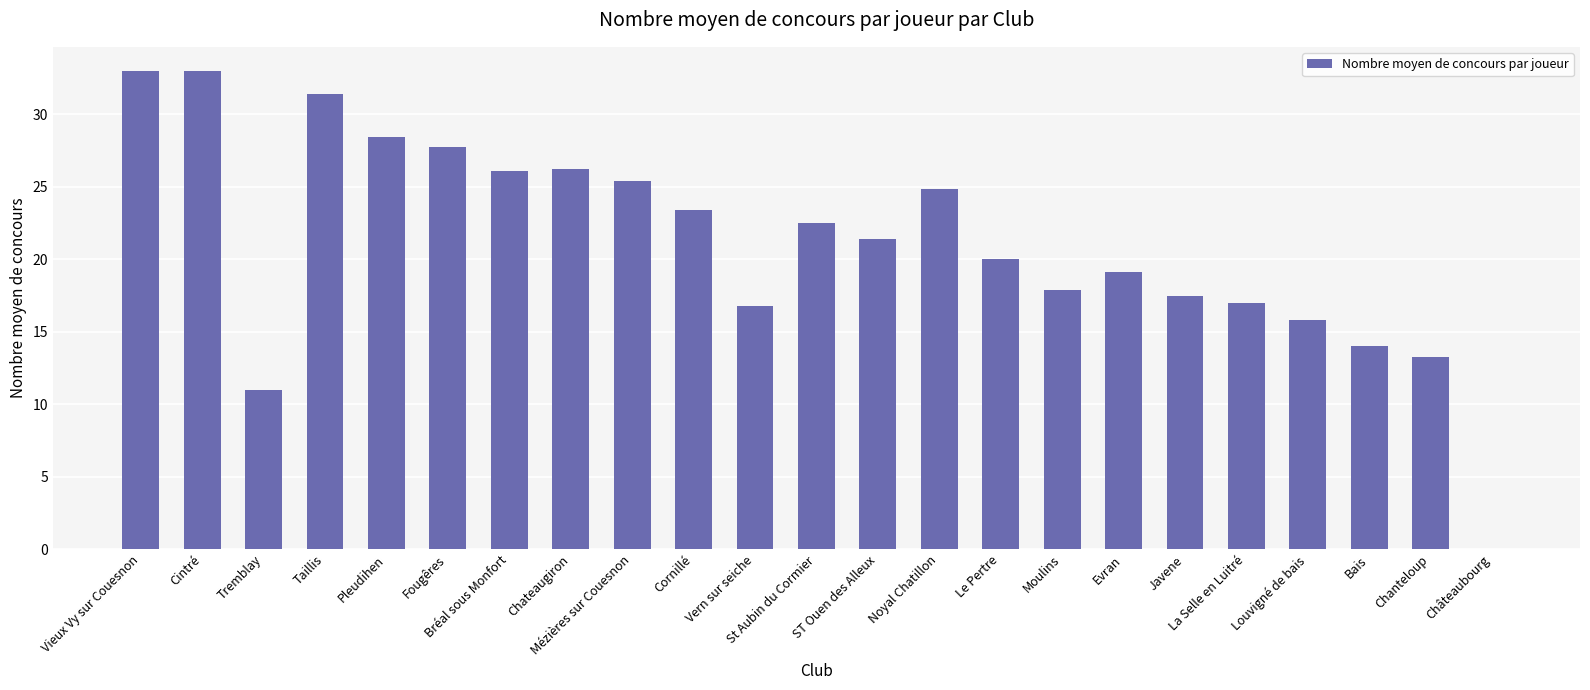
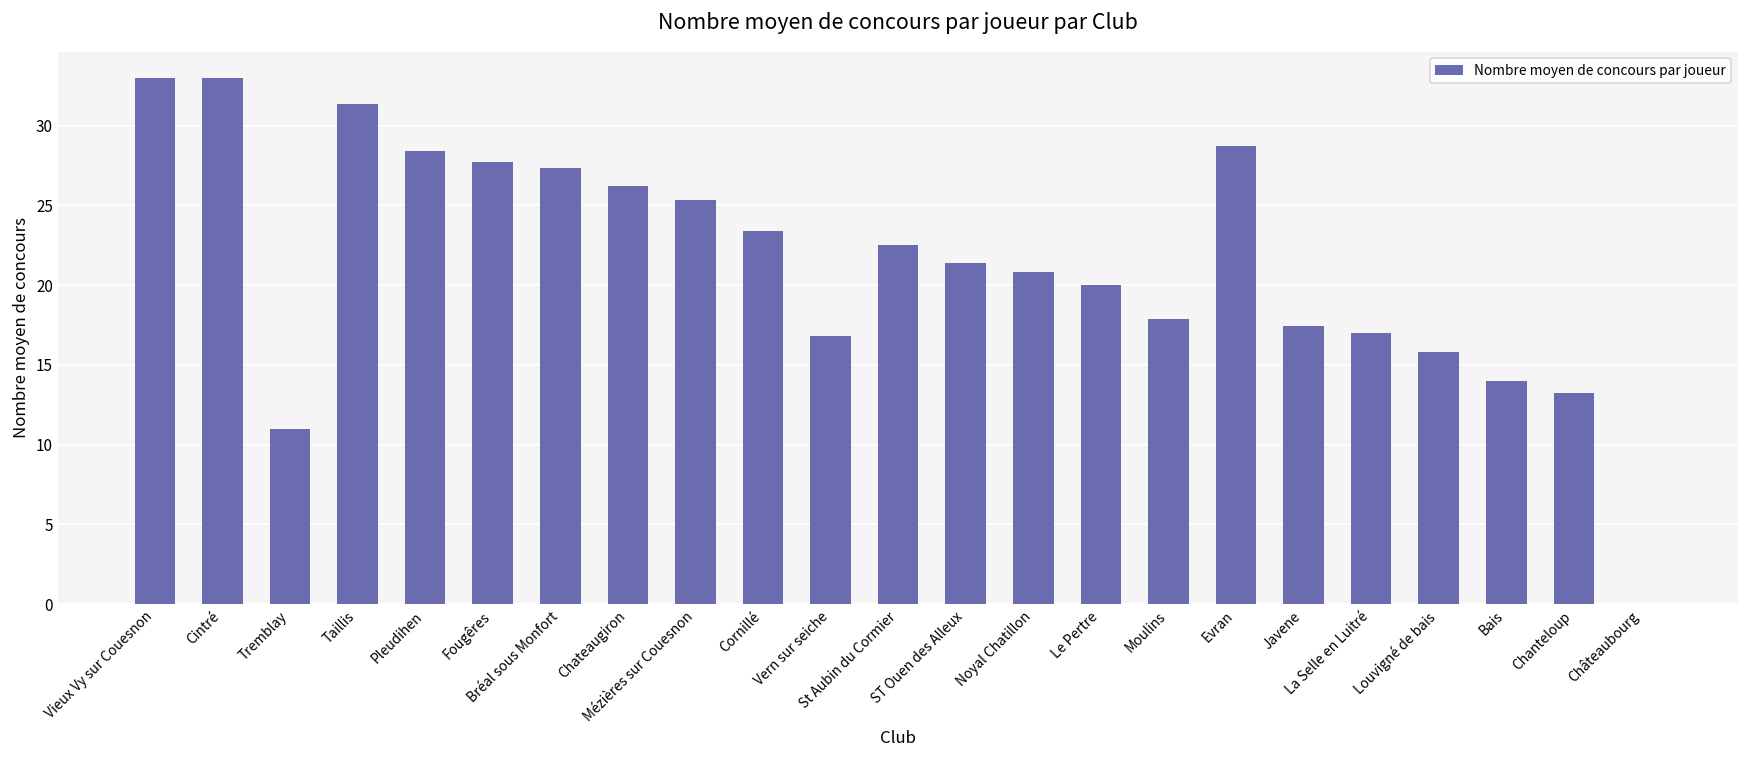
Bréal sous Monfort: 26.1 -> 27.3
Noyal Chatillon: 24.8 -> 20.9
Evran: 19.2 -> 28.8
